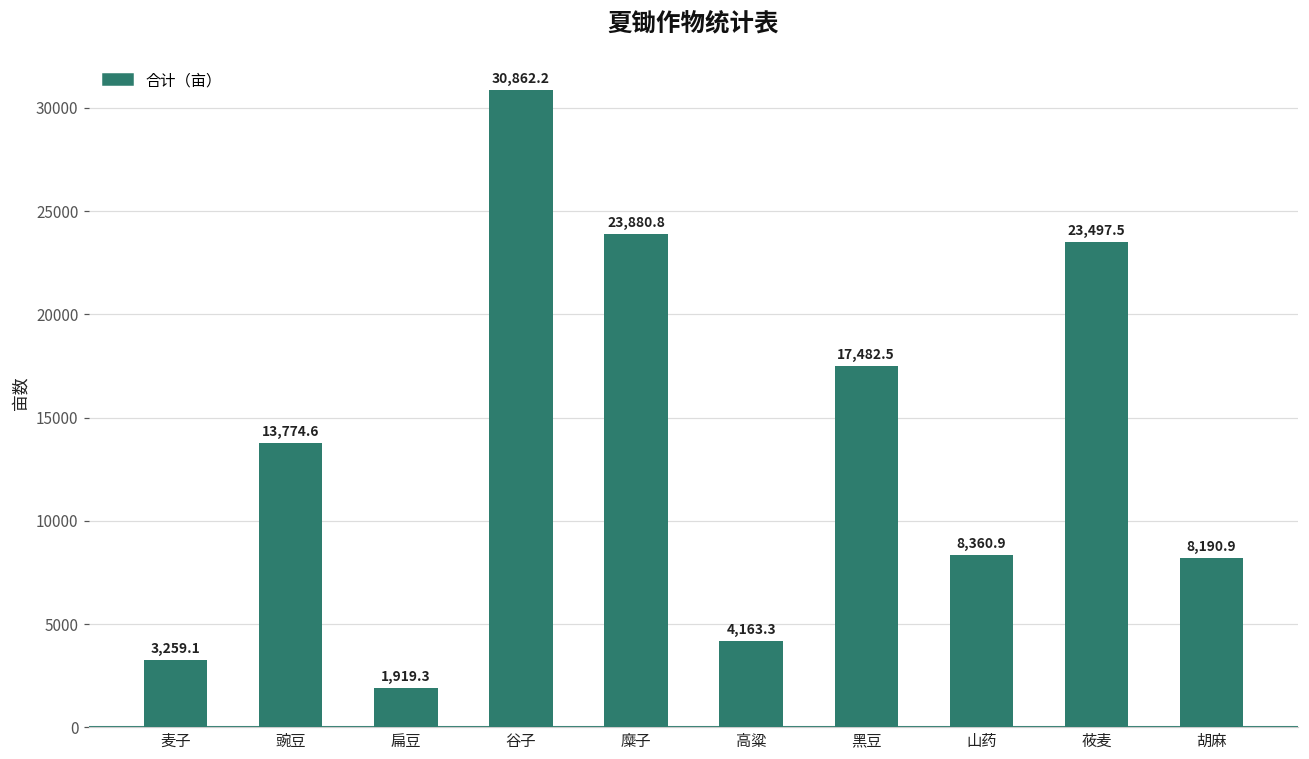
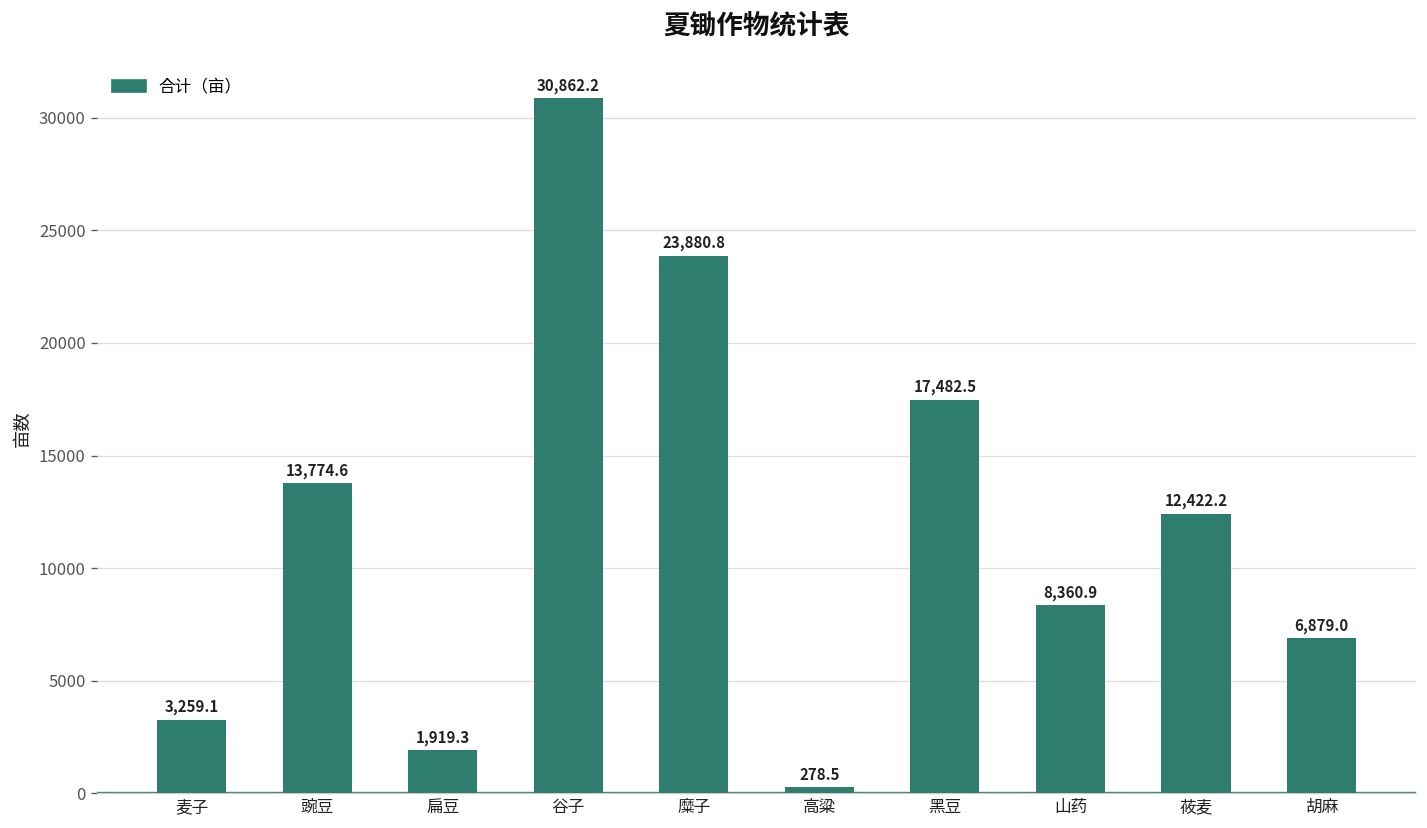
高粱: 4,163.3 -> 278.5
莜麦: 23,497.5 -> 12,422.2
胡麻: 8,190.9 -> 6,879.0
